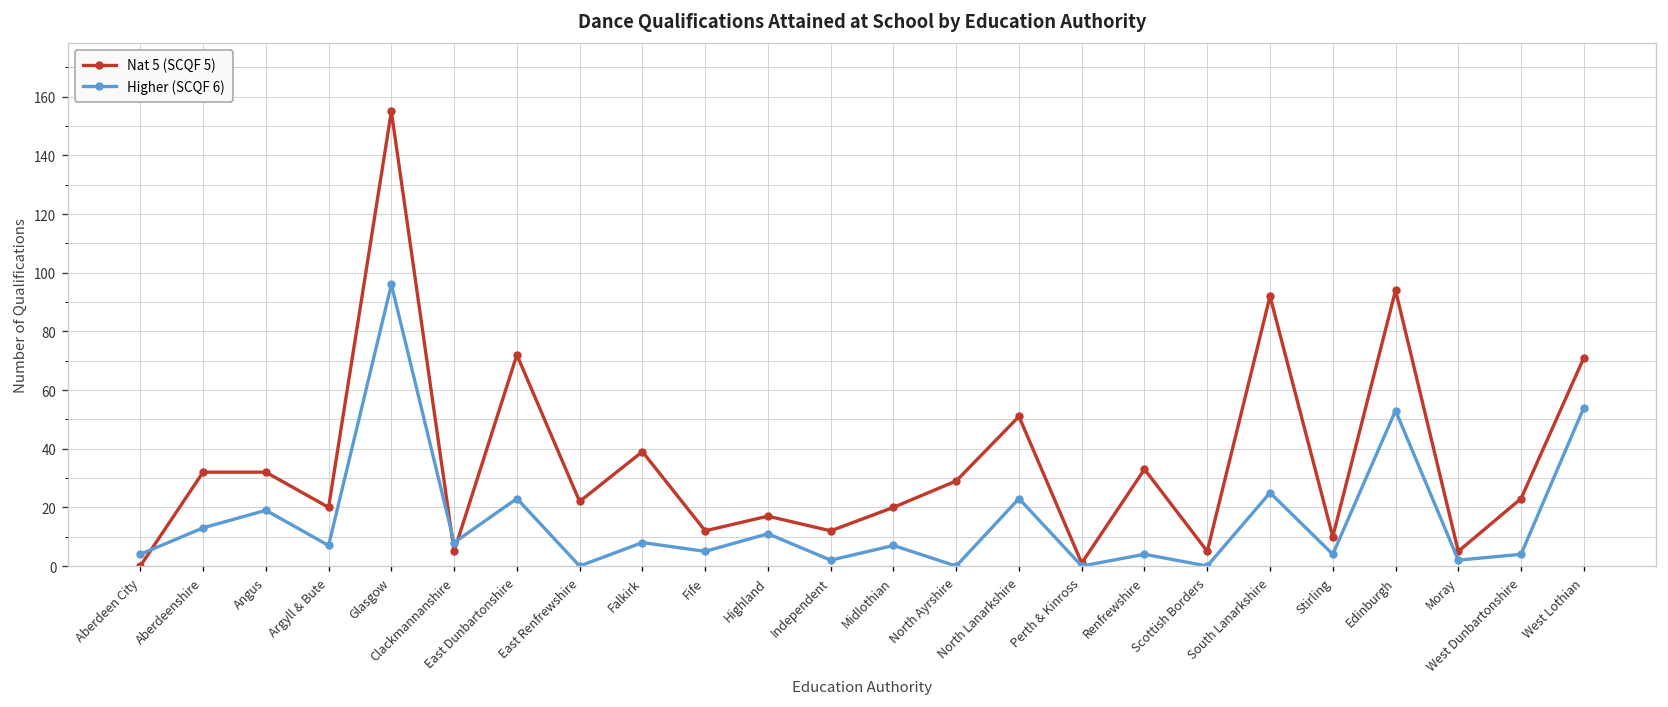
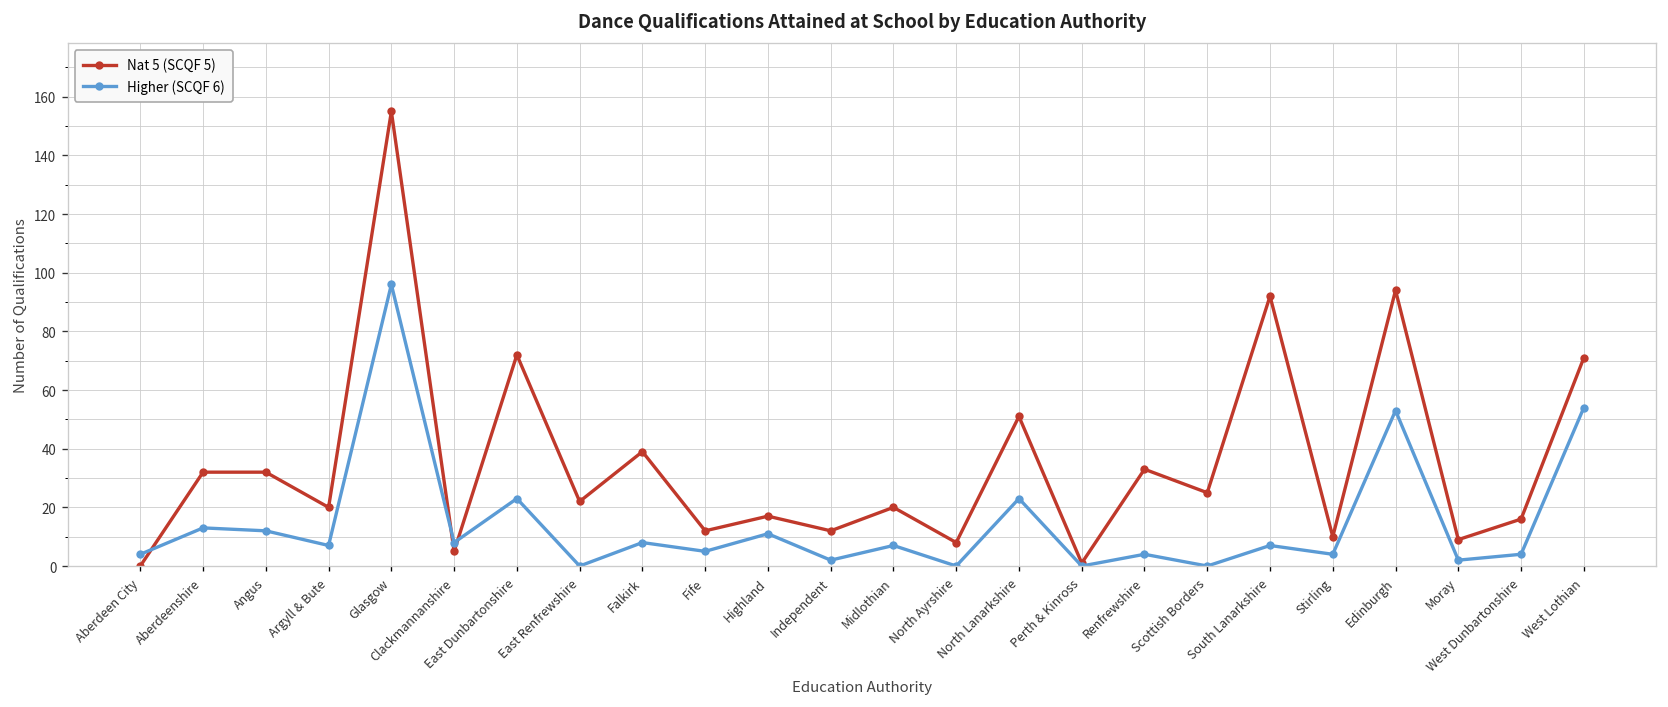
Higher (SCQF 6), Angus: 19 -> 12
Nat 5 (SCQF 5), North Ayrshire: 29 -> 8
Nat 5 (SCQF 5), Scottish Borders: 5 -> 25
Higher (SCQF 6), South Lanarkshire: 25 -> 7
Nat 5 (SCQF 5), Moray: 5 -> 9
Nat 5 (SCQF 5), West Dunbartonshire: 23 -> 16
